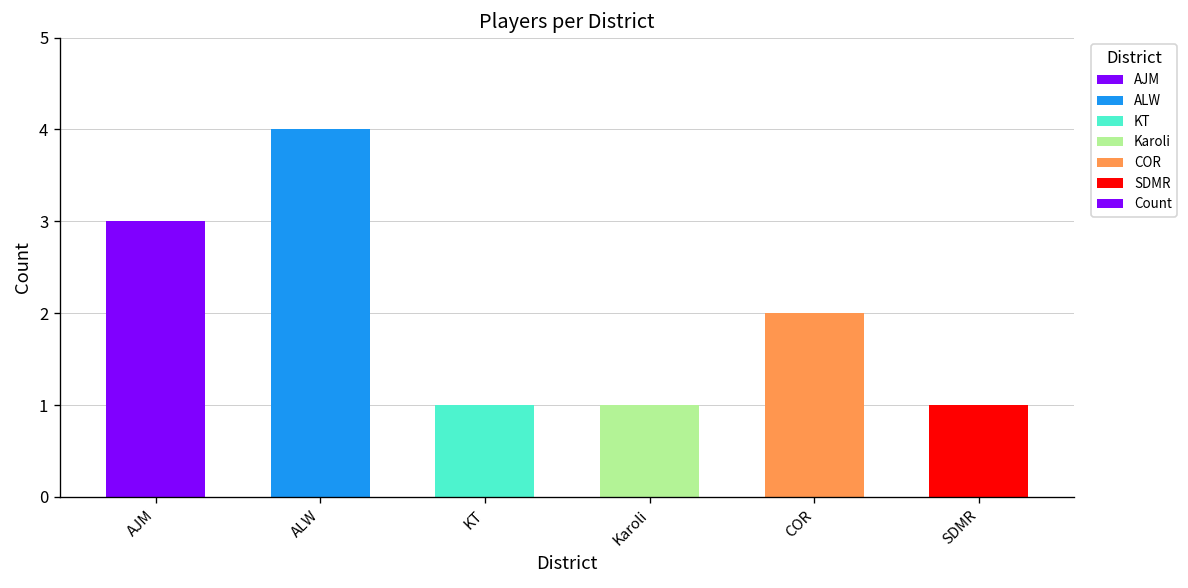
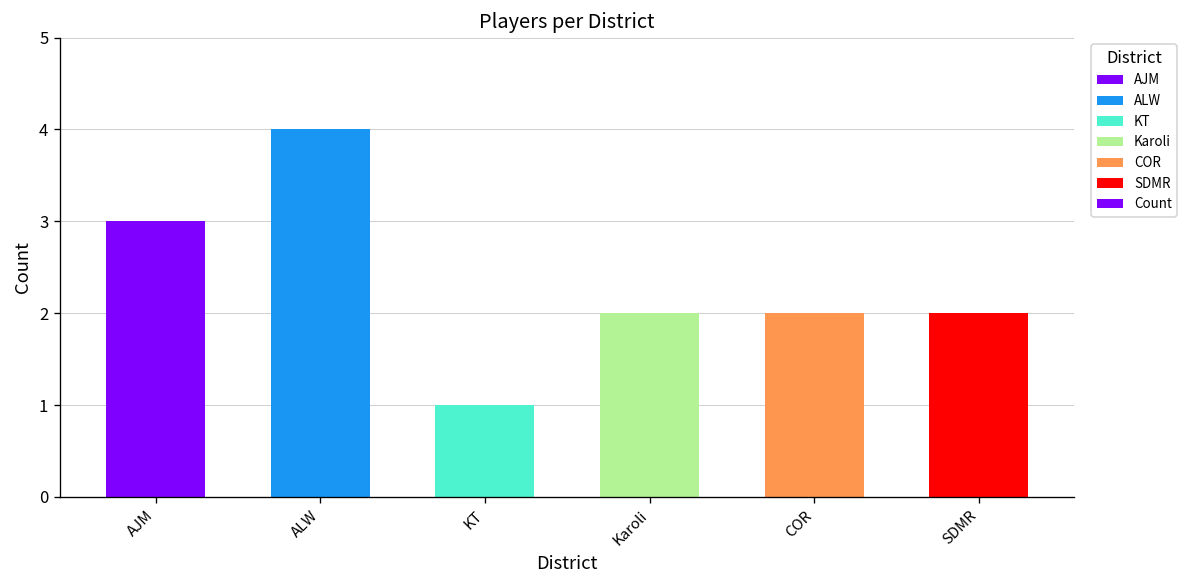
Karoli: 1 -> 2
SDMR: 1 -> 2
